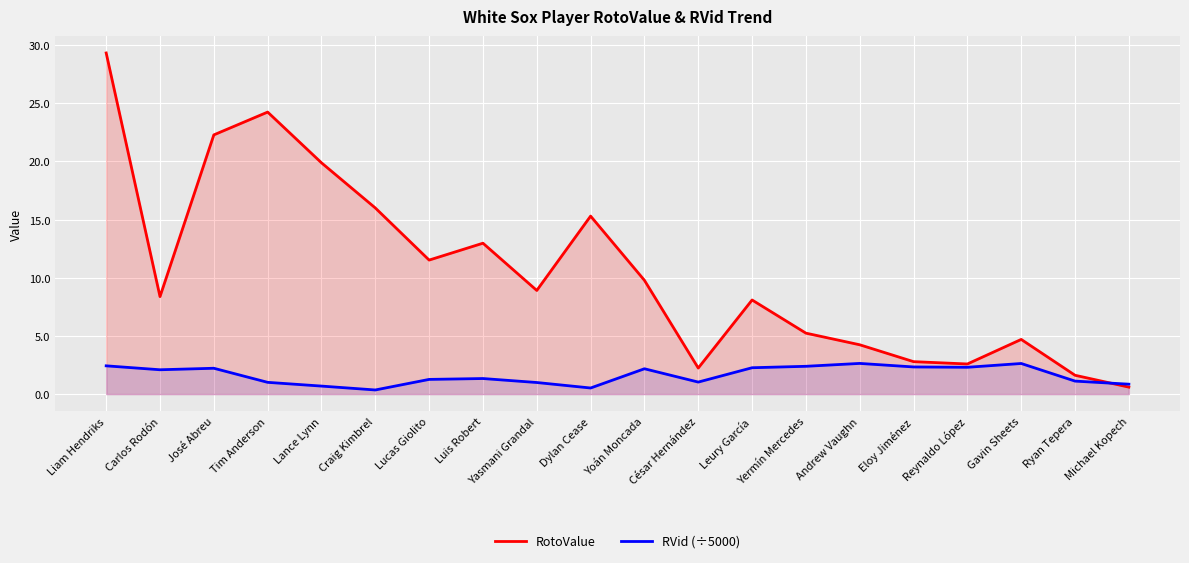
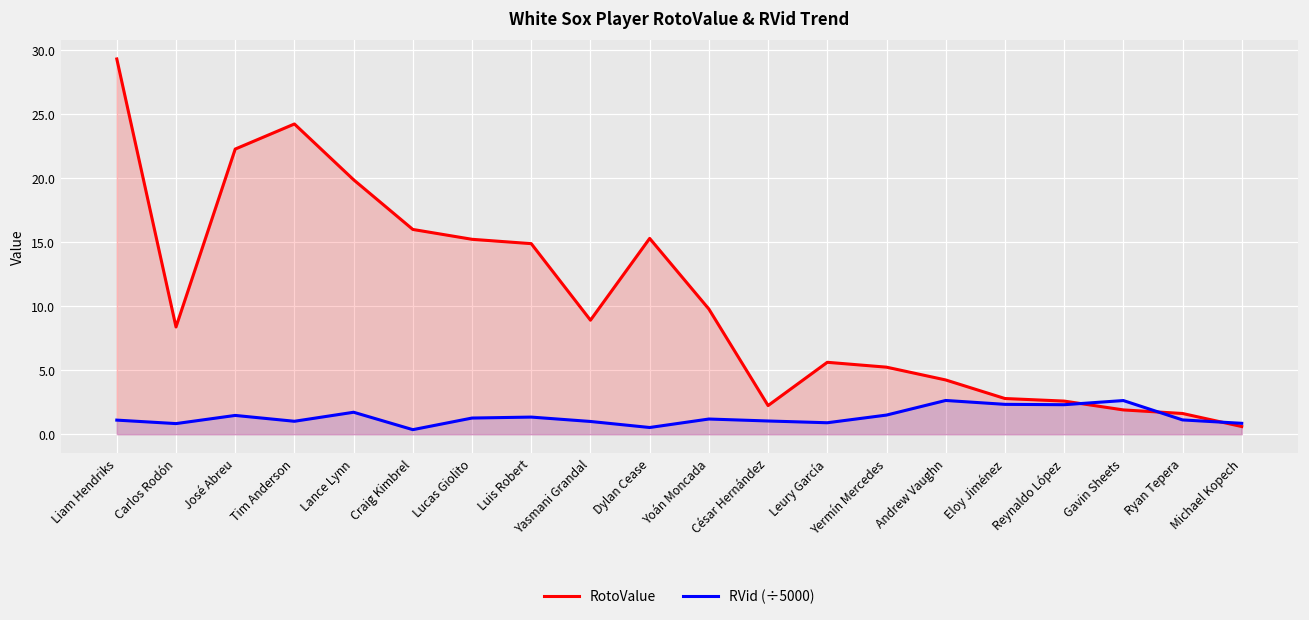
RVid (÷5000), Liam Hendriks: 2.4 -> 1.1
RVid (÷5000), Carlos Rodón: 2.1 -> 0.8
RVid (÷5000), José Abreu: 2.2 -> 1.5
RVid (÷5000), Lance Lynn: 0.7 -> 1.7
RotoValue, Lucas Giolito: 11.5 -> 15.2
RotoValue, Luis Robert: 13.0 -> 14.9
RVid (÷5000), Yoán Moncada: 2.2 -> 1.2
RotoValue, Leury García: 8.1 -> 5.6
RVid (÷5000), Leury García: 2.3 -> 0.9
RVid (÷5000), Yermín Mercedes: 2.4 -> 1.5
RotoValue, Gavin Sheets: 4.7 -> 1.9
